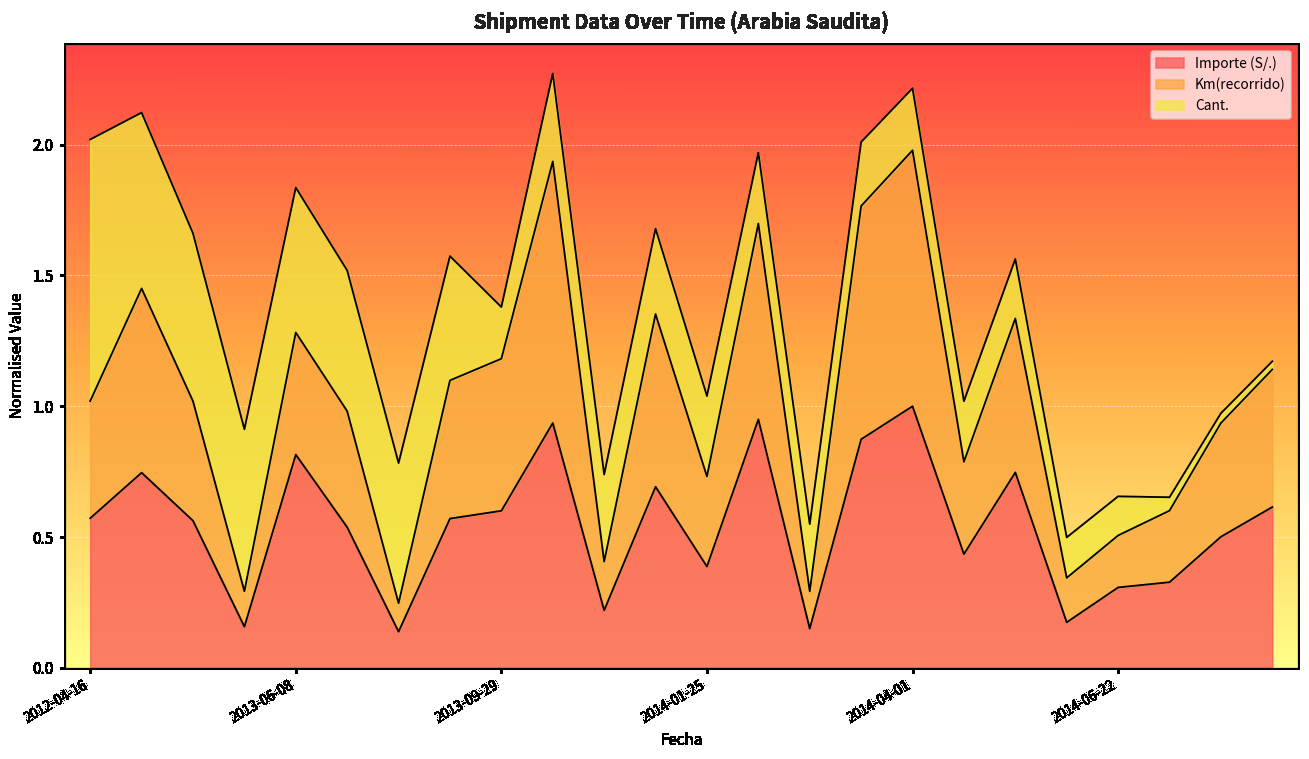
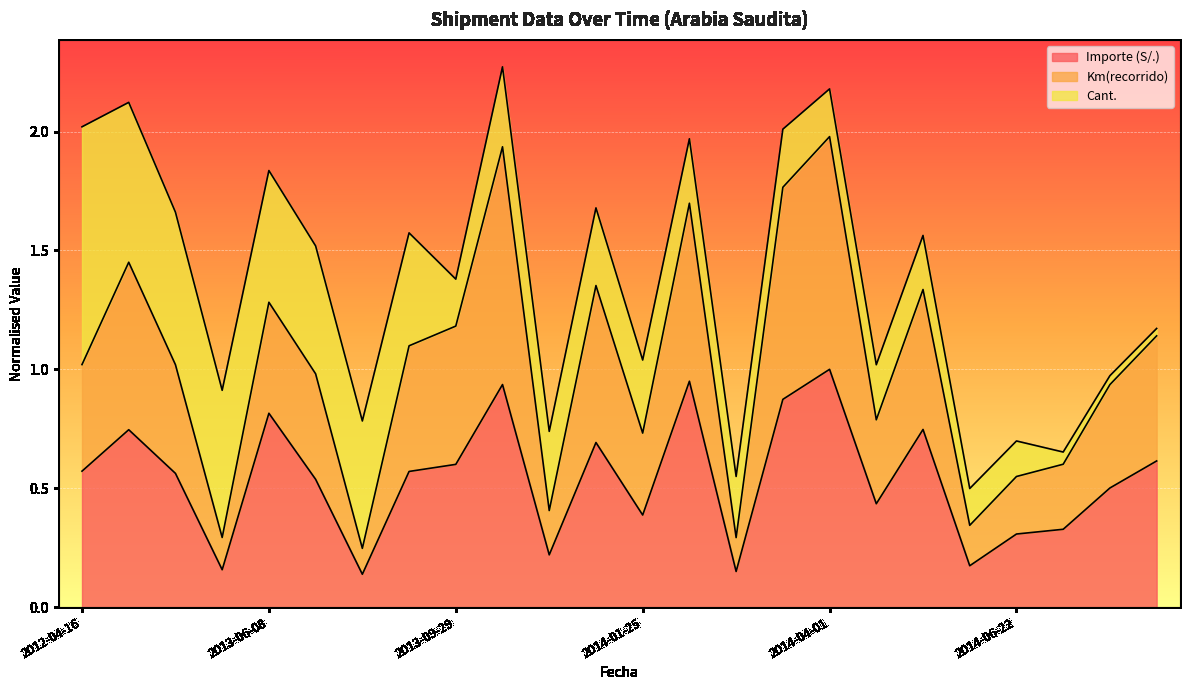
Cant., 2014-04-01: 0.24 -> 0.20
Km(recorrido), 2014-06-22: 0.20 -> 0.24
